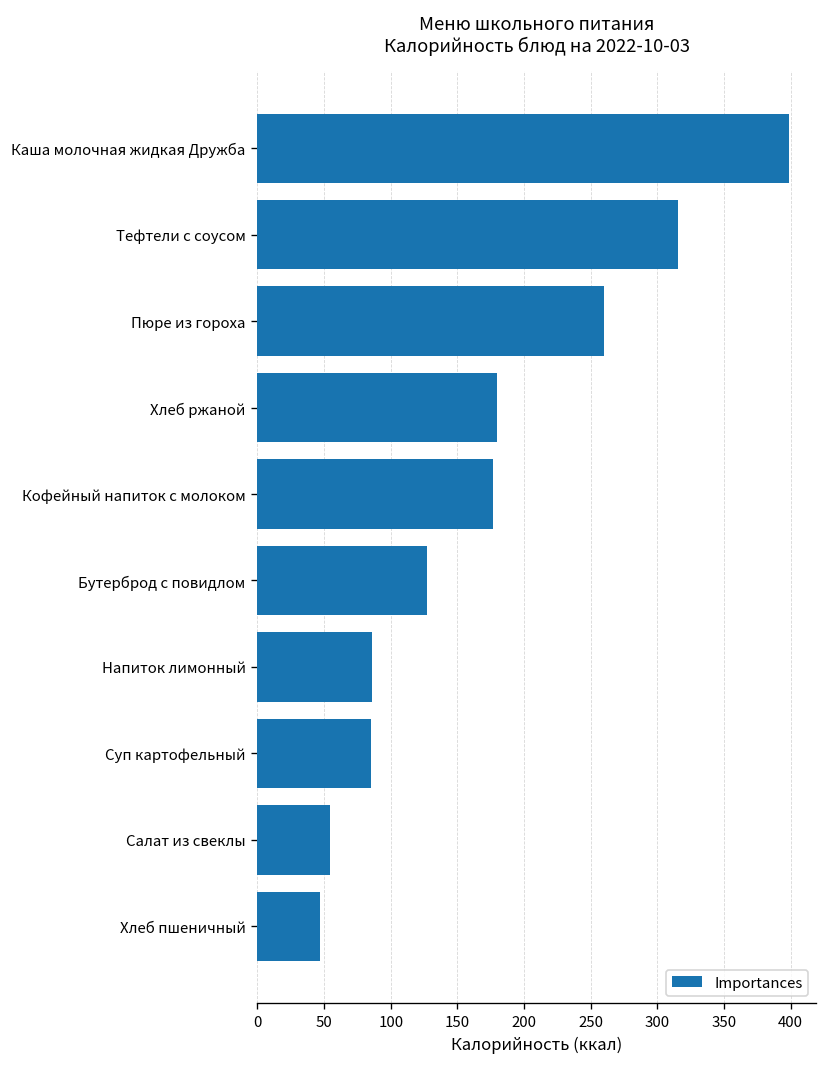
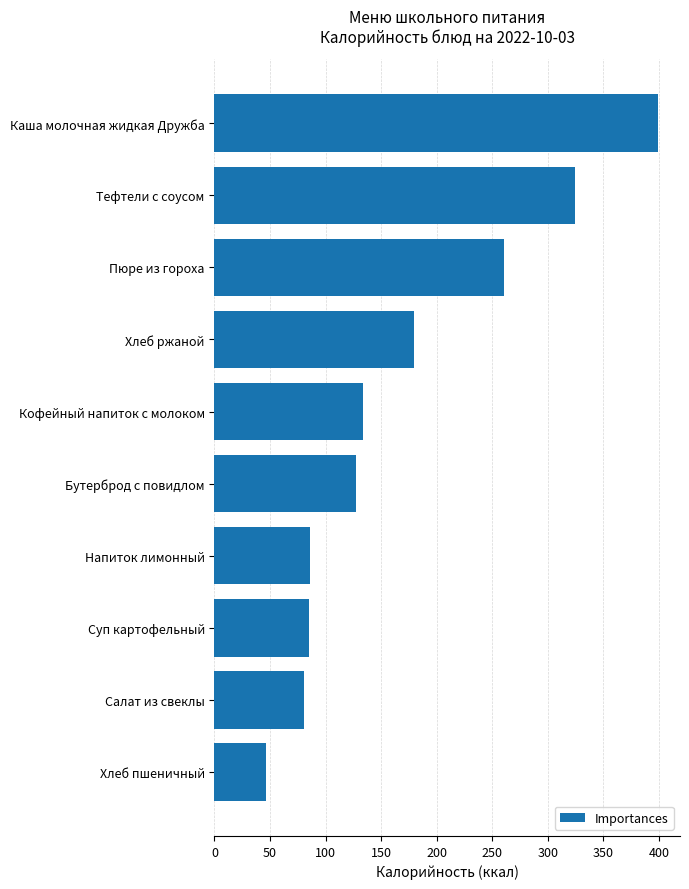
Тефтели с соусом: 315 -> 324
Кофейный напиток с молоком: 177 -> 133
Салат из свеклы: 54 -> 81
